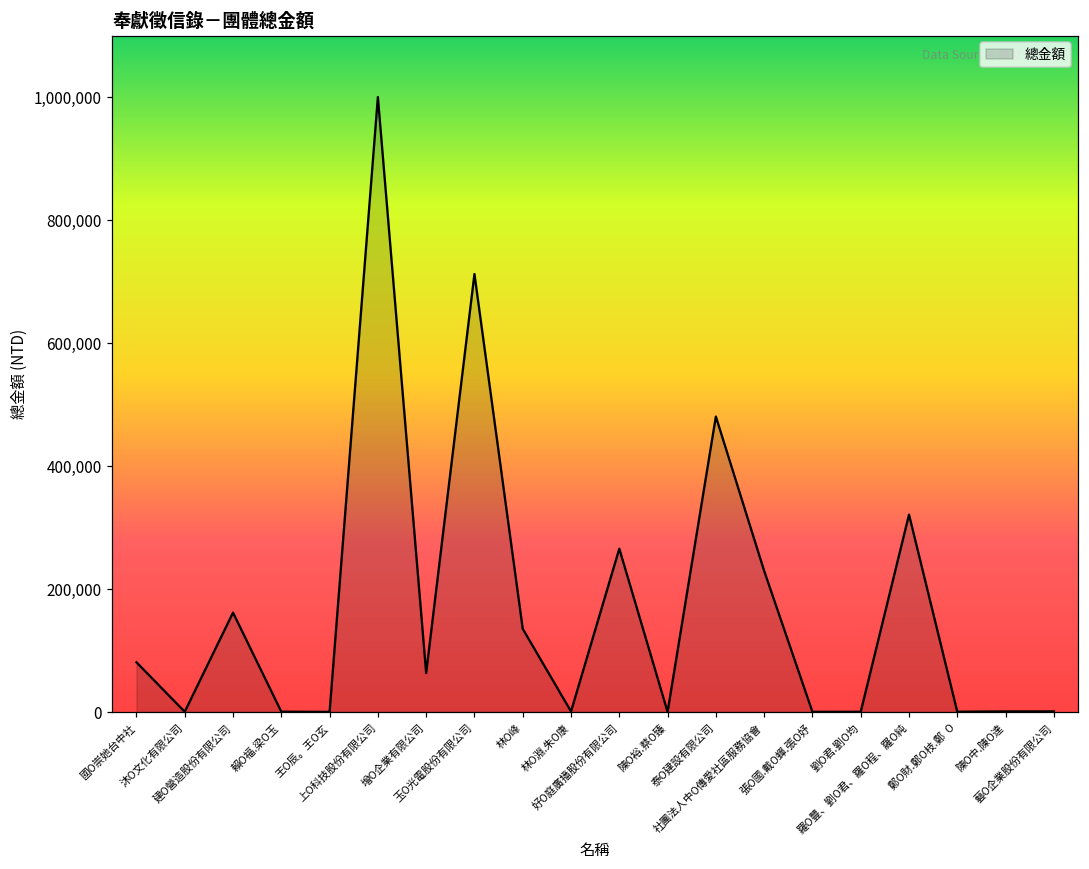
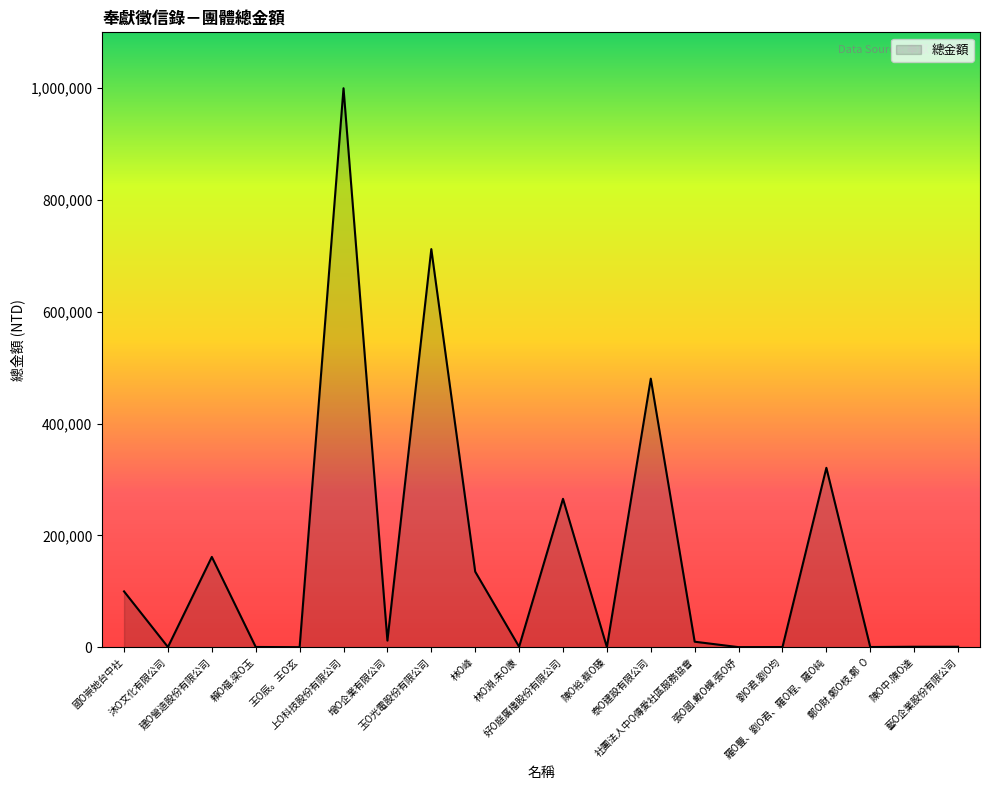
國O崇她台中社: 80,000 -> 100,000
增O企業有限公司: 60,000 -> 10,000
社團法人中O傳愛社區服務協會: 230,000 -> 10,000
